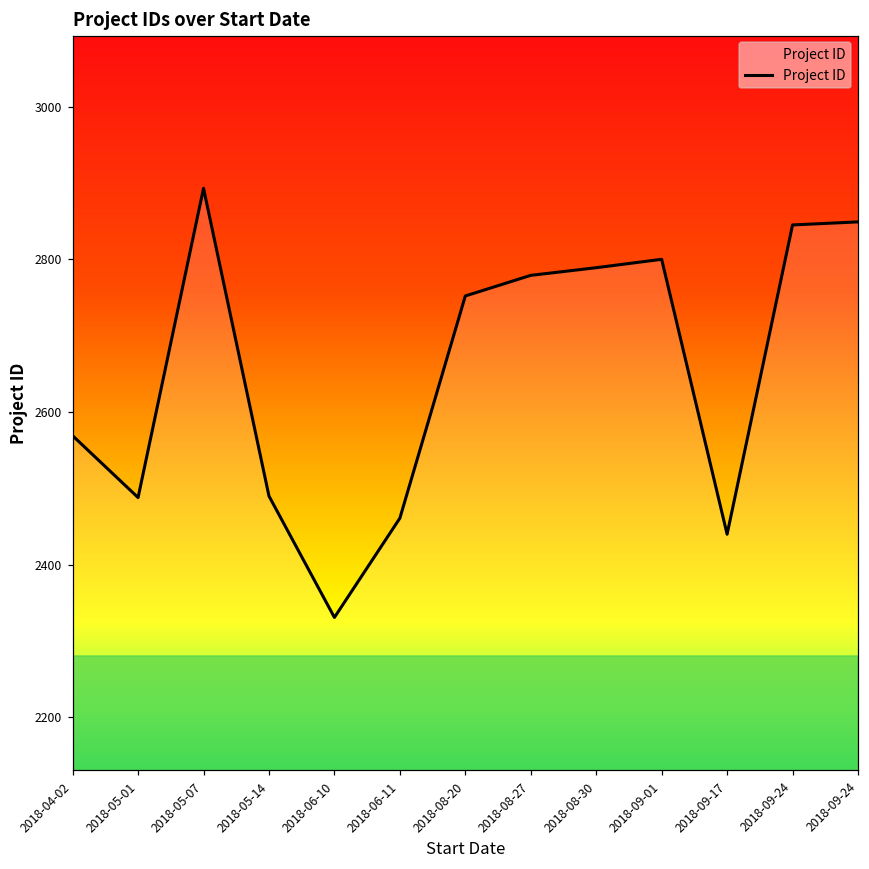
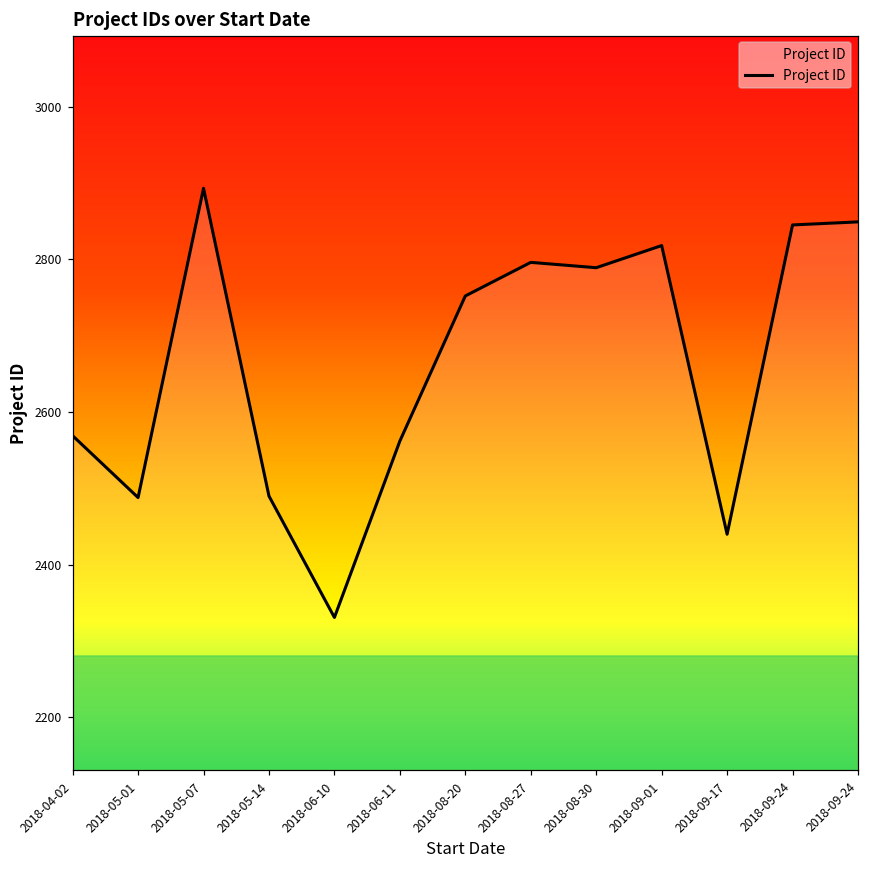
2018-06-11: 2460 -> 2560
2018-08-27: 2780 -> 2800
2018-09-01: 2800 -> 2820
